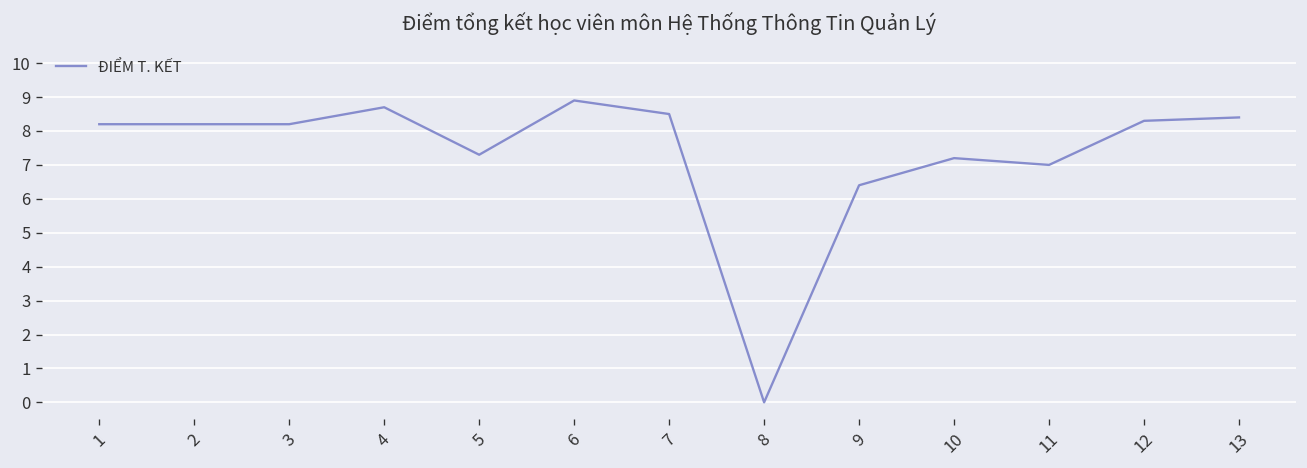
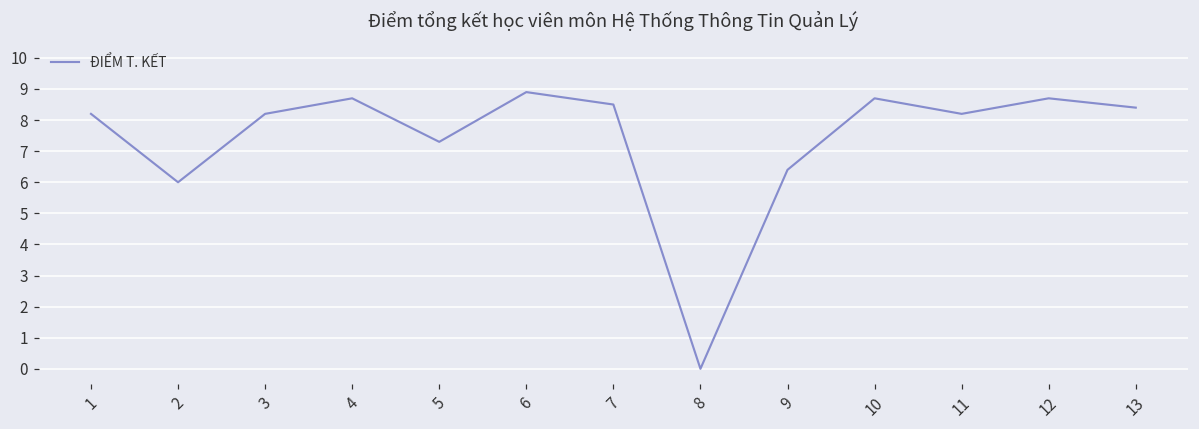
2: 8.2 -> 6.0
10: 7.2 -> 8.7
11: 7.0 -> 8.2
12: 8.3 -> 8.7
